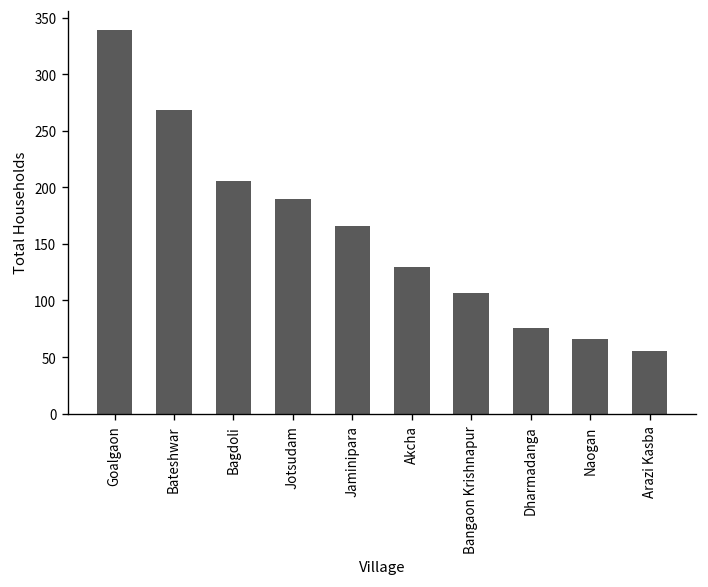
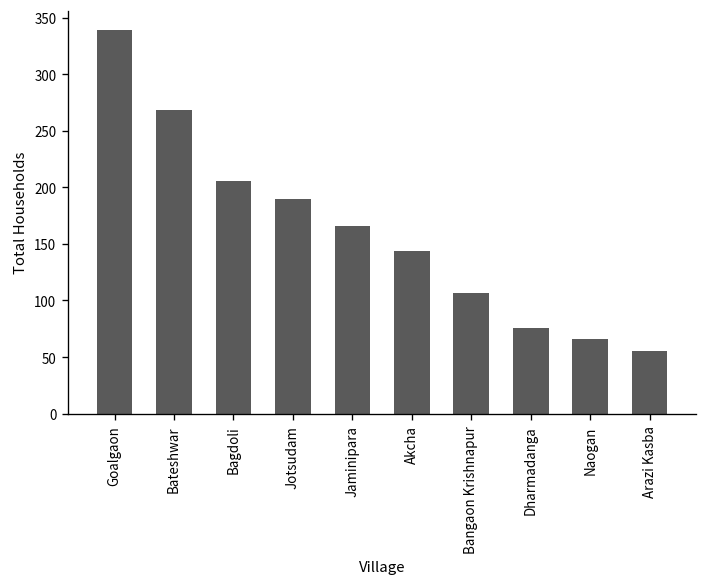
Akcha: 130 -> 140
